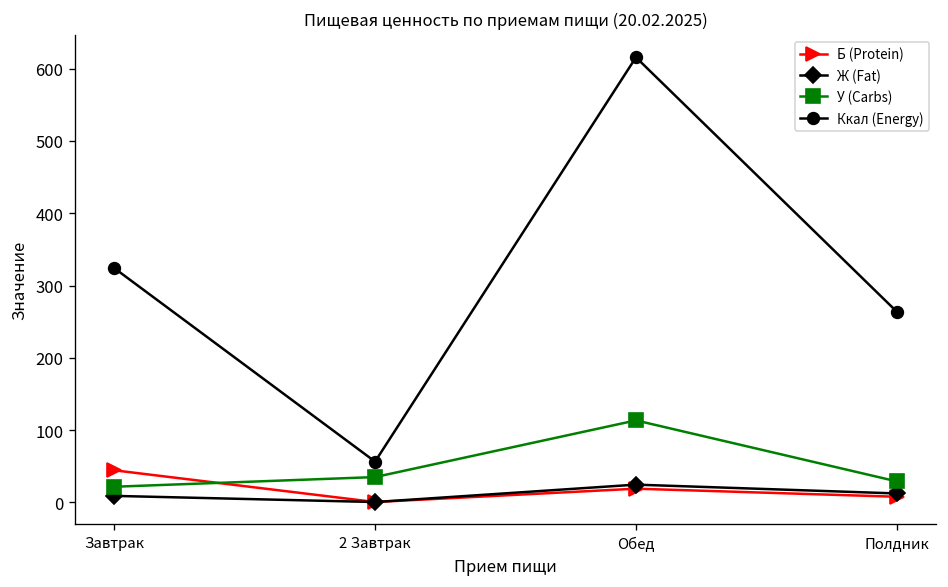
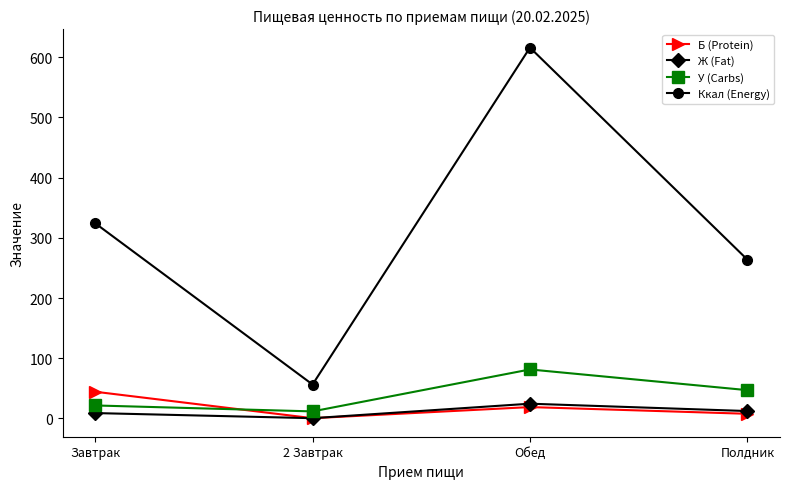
У (Carbs), 2 Завтрак: 40 -> 10
У (Carbs), Обед: 110 -> 80
У (Carbs), Полдник: 30 -> 50
